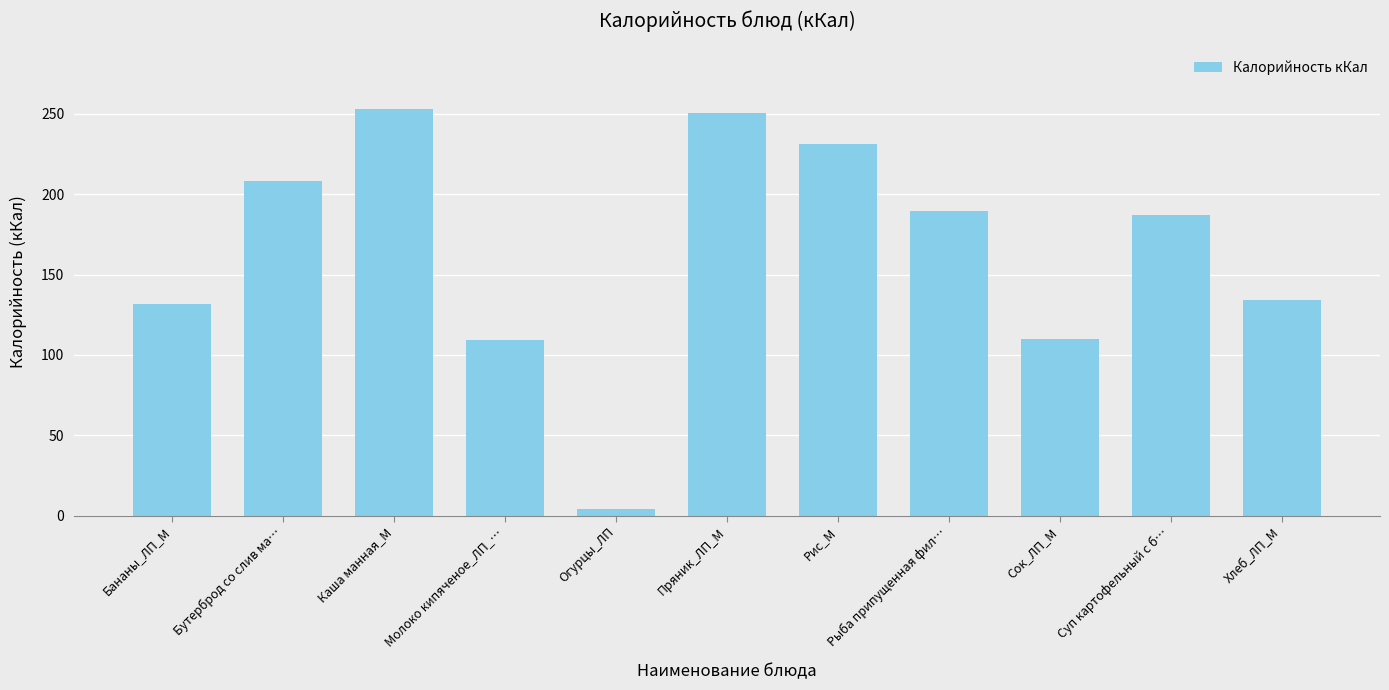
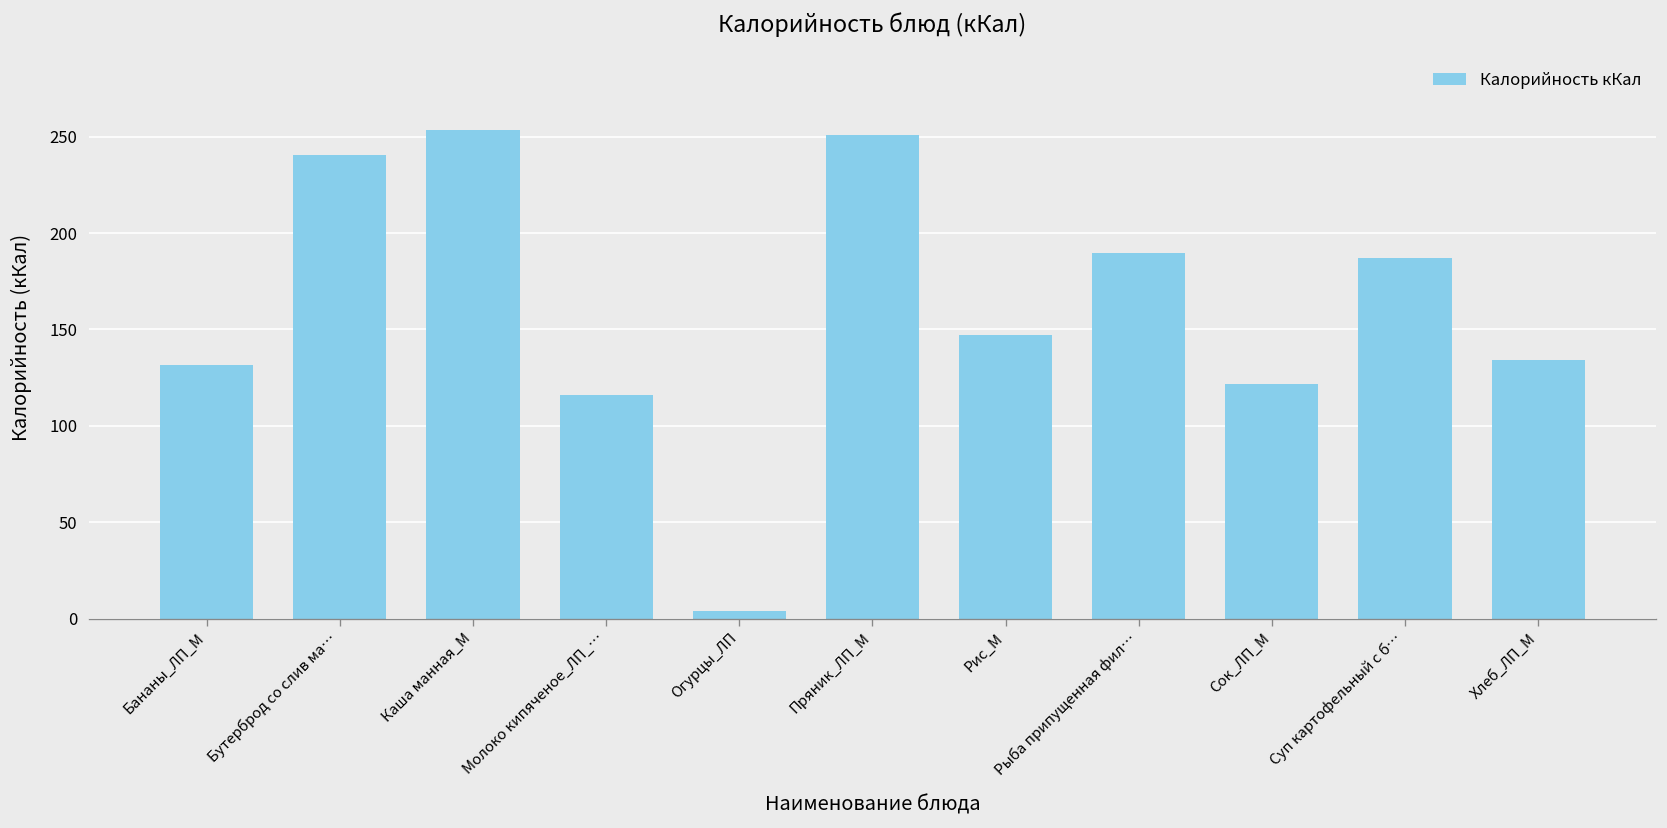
Бутерброд со слив ма…: 208 -> 241
Молоко кипяченое_ЛП_…: 109 -> 116
Рис_М: 231 -> 147
Сок_ЛП_М: 110 -> 122
